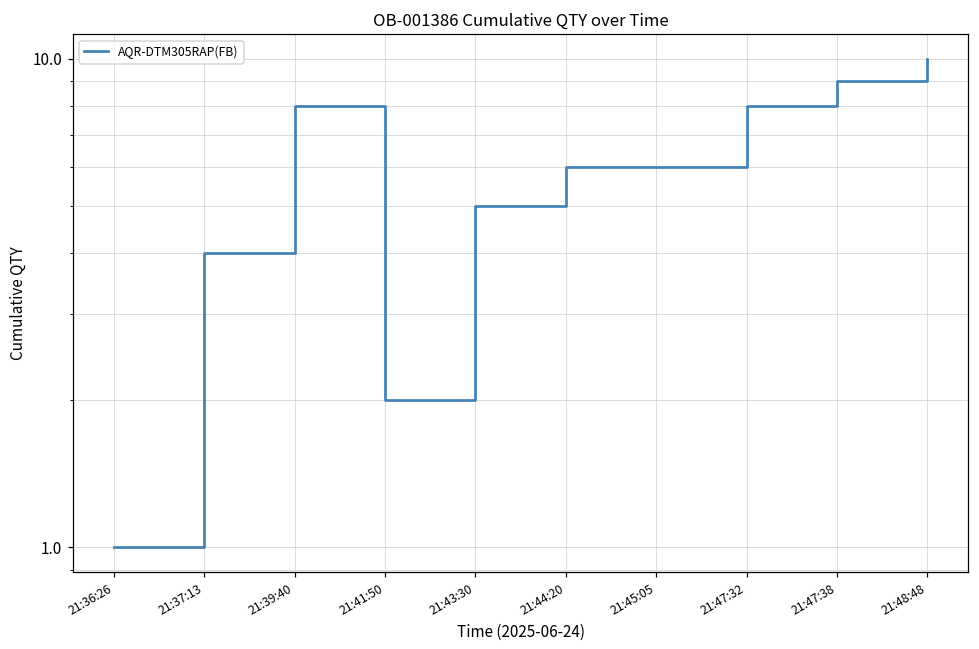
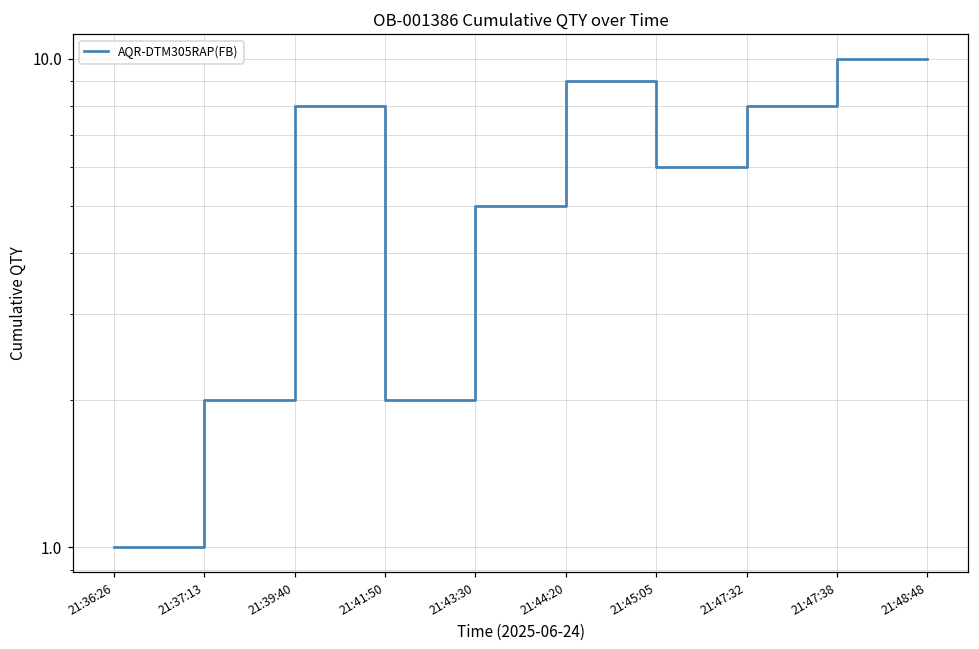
21:37:13: 4 -> 2
21:44:20: 6 -> 9
21:47:38: 9 -> 10
